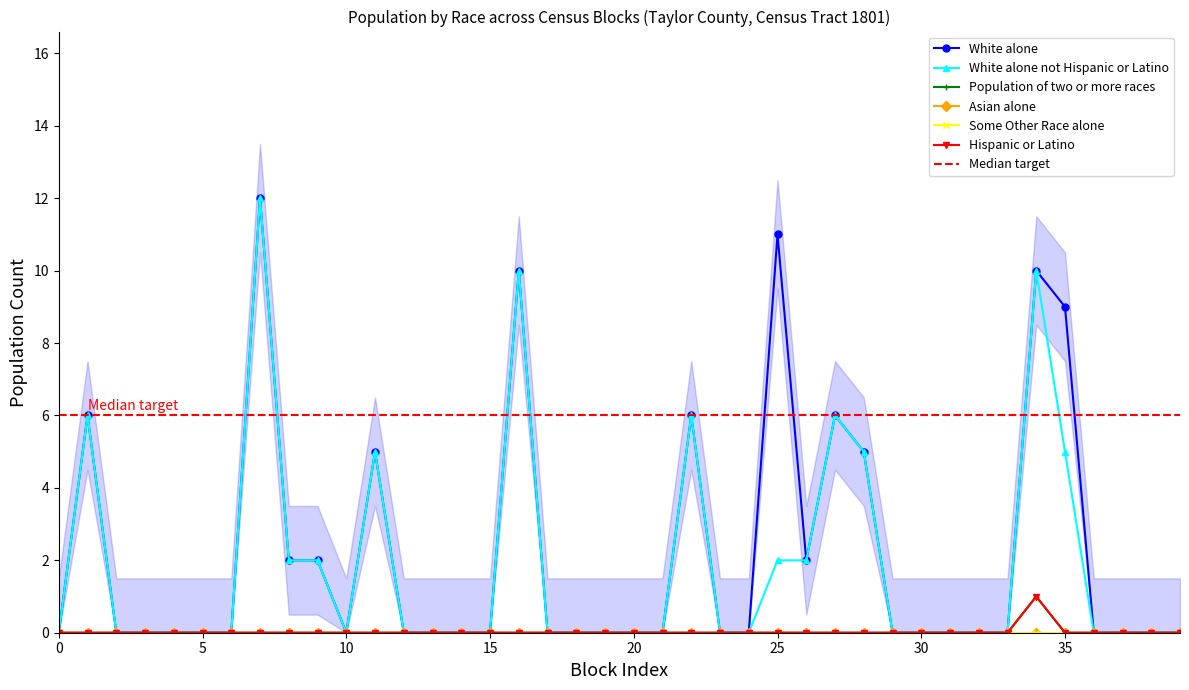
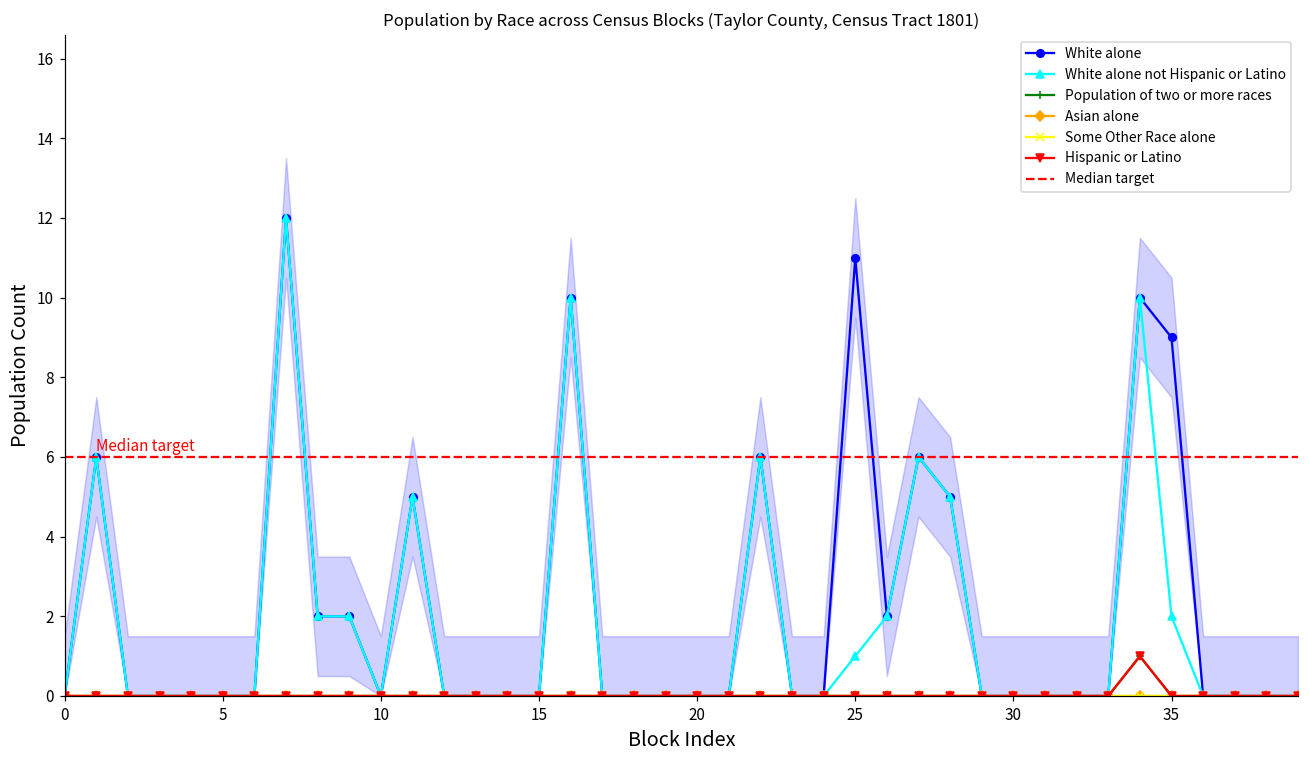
White alone not Hispanic or Latino, 25: 2 -> 1
White alone not Hispanic or Latino, 35: 5 -> 2
